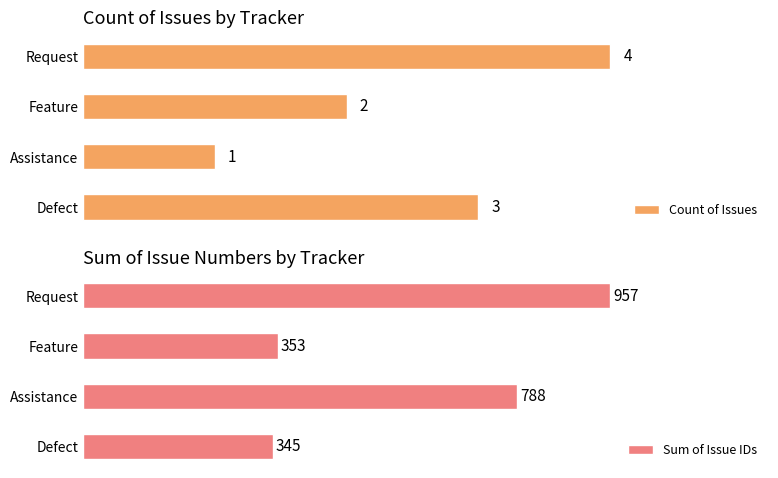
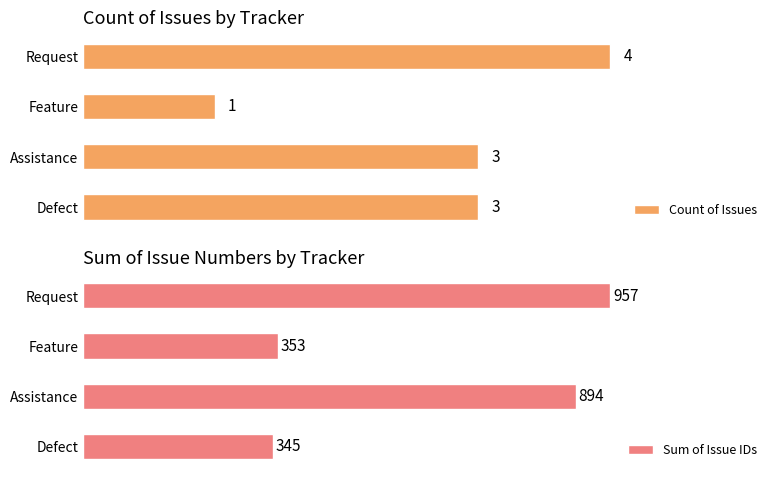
Count of Issues by Tracker, Feature: 2 -> 1
Count of Issues by Tracker, Assistance: 1 -> 3
Sum of Issue Numbers by Tracker, Assistance: 788 -> 894
